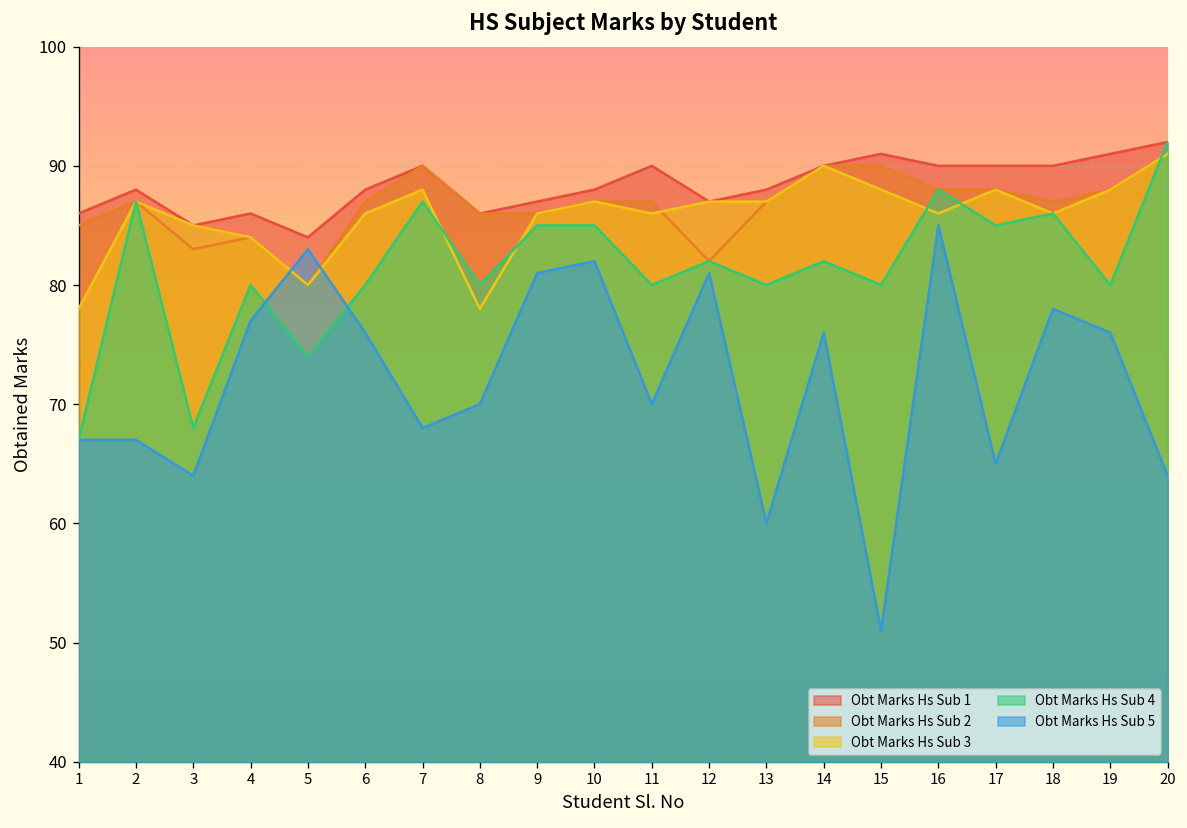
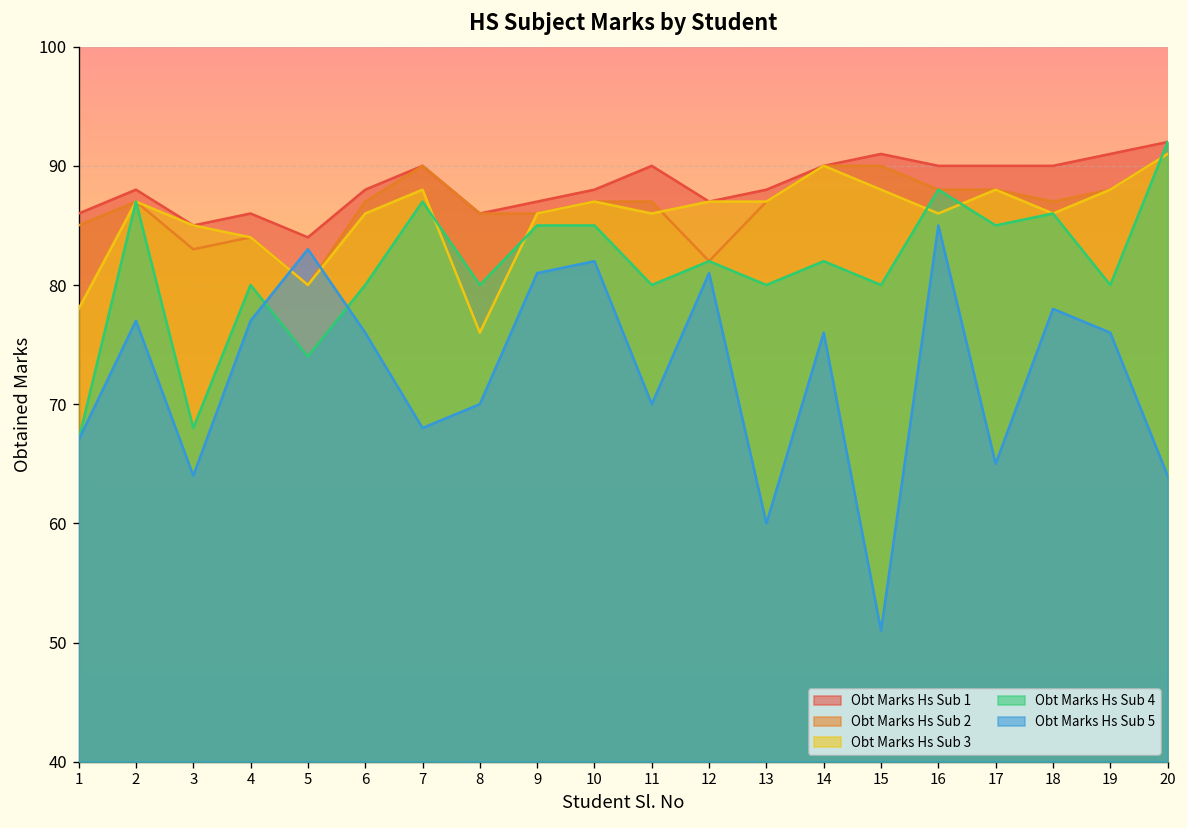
Obt Marks Hs Sub 5, 2: 67 -> 77
Obt Marks Hs Sub 3, 8: 78 -> 76
